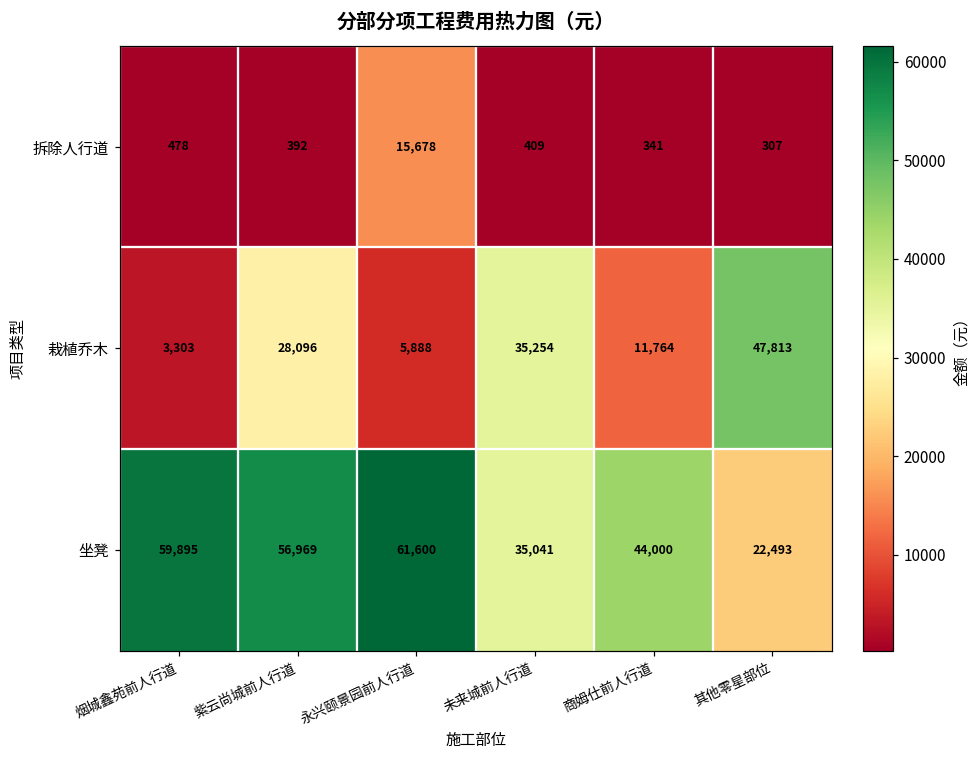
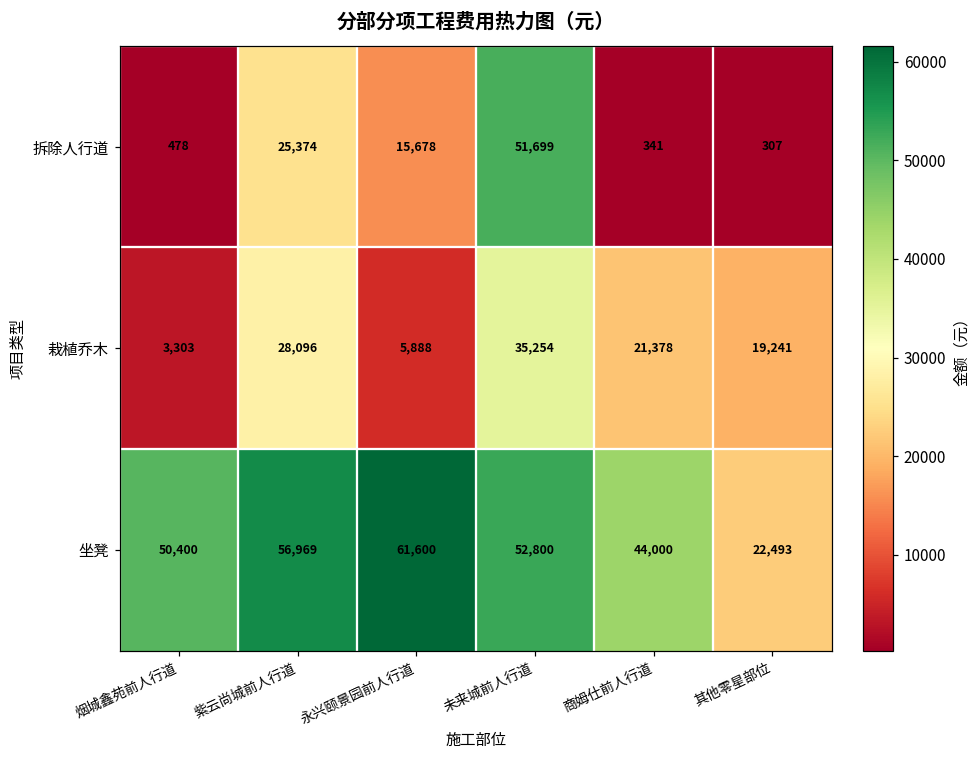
拆除人行道, 紫云尚城前人行道: 392 -> 25,374
拆除人行道, 未来城前人行道: 409 -> 51,699
栽植乔木, 商姆仕前人行道: 11,764 -> 21,378
栽植乔木, 其他零星部位: 47,813 -> 19,241
坐凳, 烟城鑫苑前人行道: 59,895 -> 50,400
坐凳, 未来城前人行道: 35,041 -> 52,800
